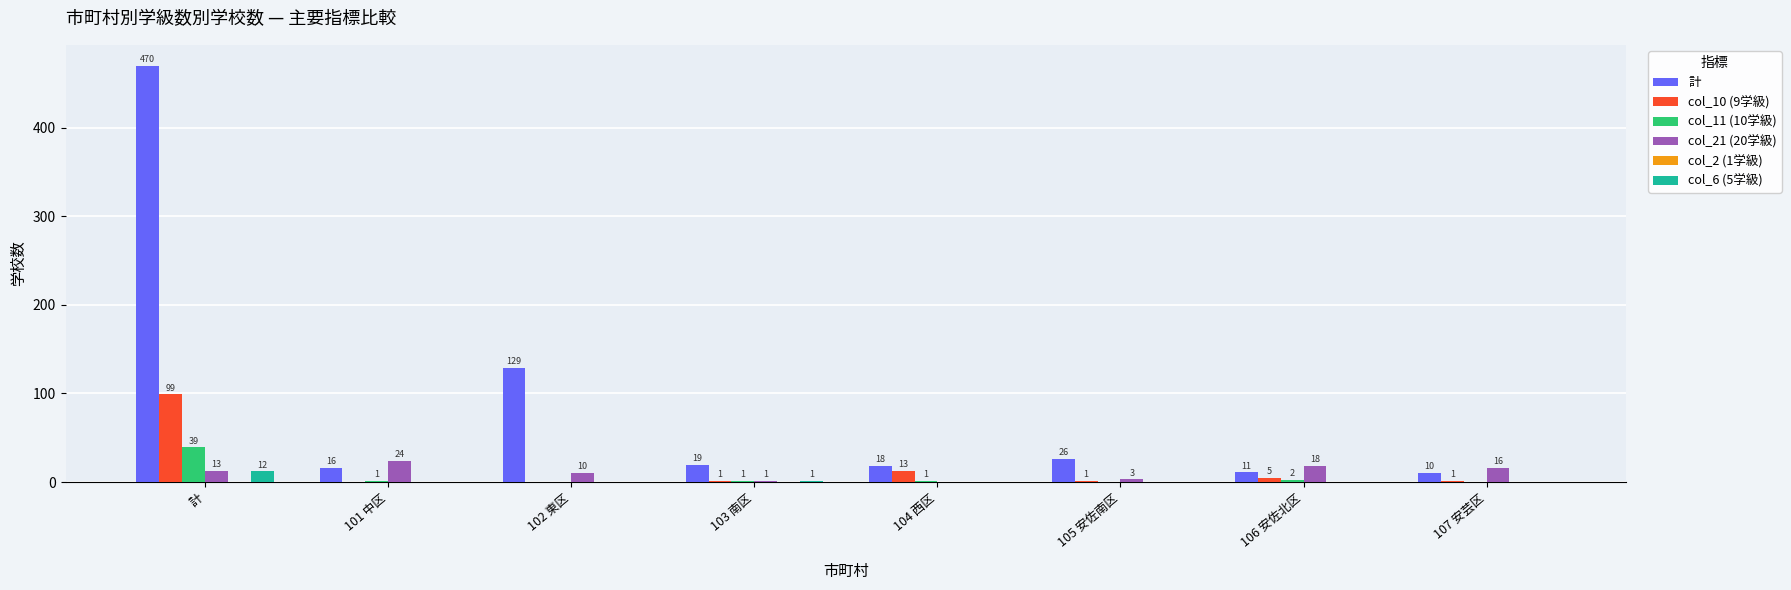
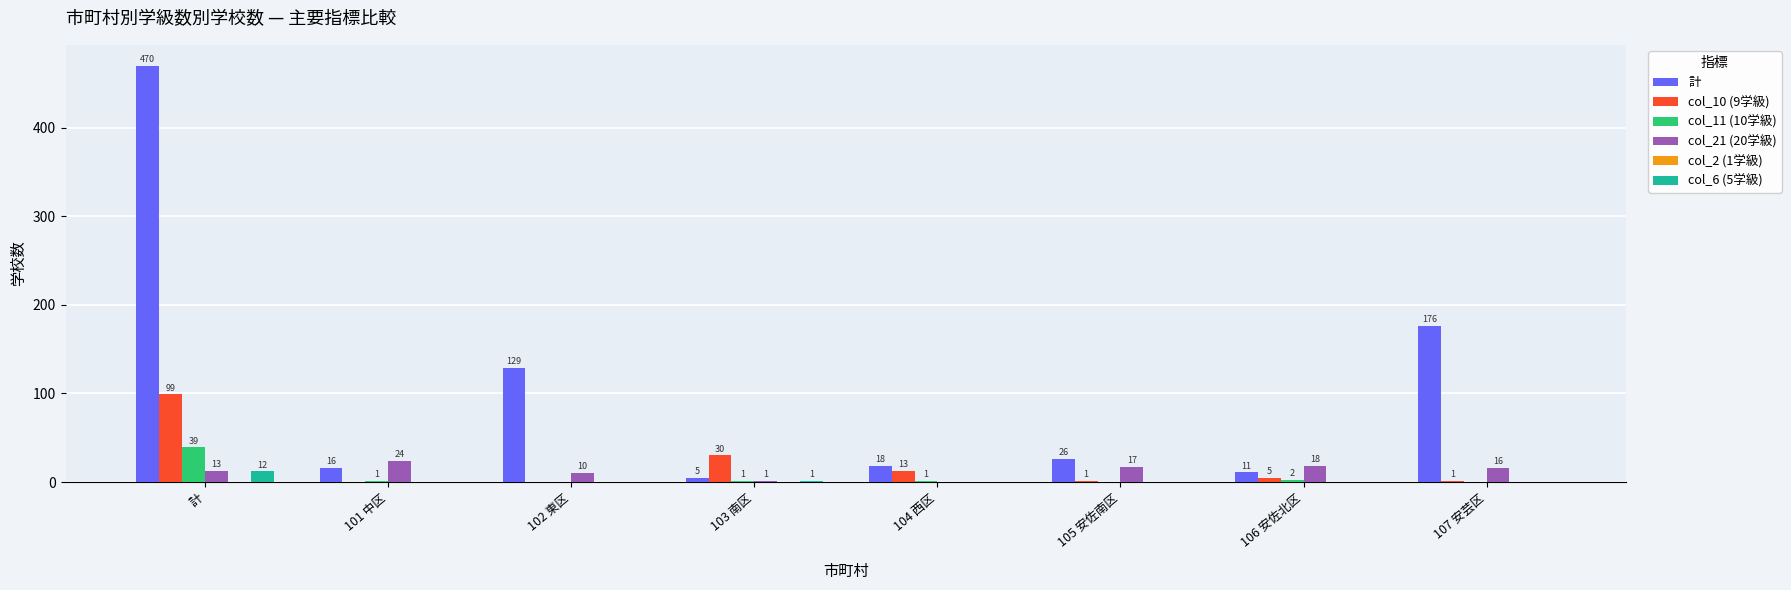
計, 103 南区: 19 -> 5
col_10 (9学級), 103 南区: 1 -> 30
col_21 (20学級), 105 安佐南区: 3 -> 17
計, 107 安芸区: 10 -> 176
